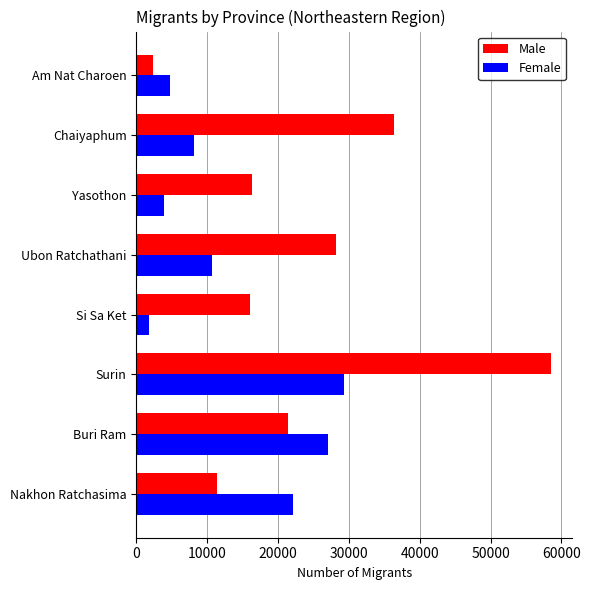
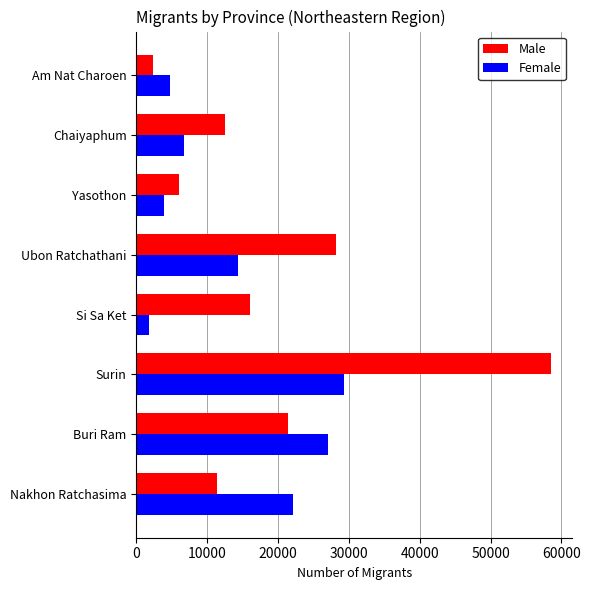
Male, Chaiyaphum: 36000 -> 12000
Female, Chaiyaphum: 8000 -> 7000
Male, Yasothon: 16000 -> 6000
Female, Ubon Ratchathani: 11000 -> 14000
